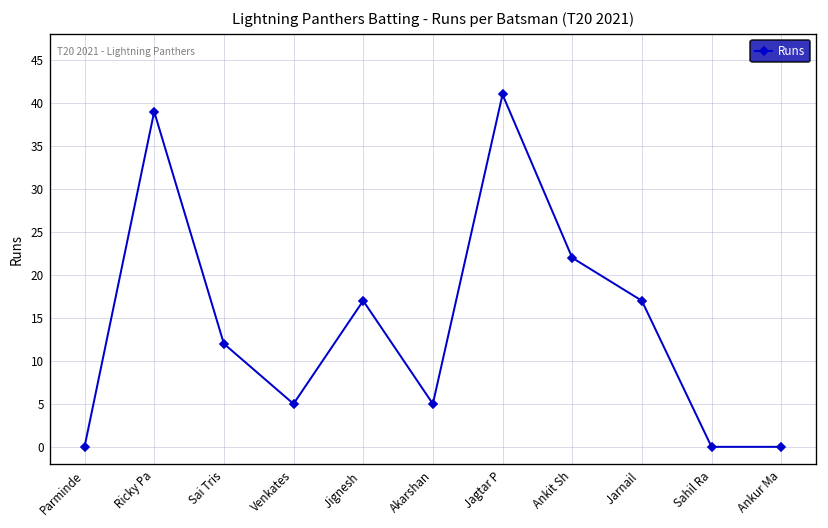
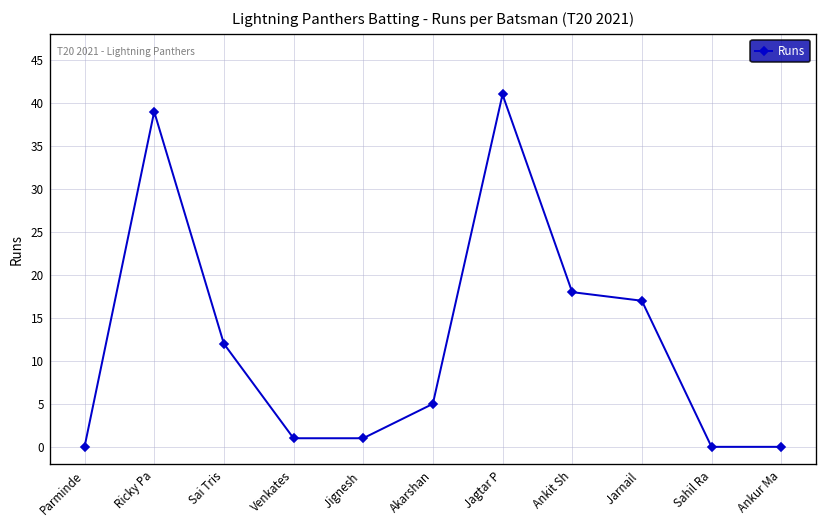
Venkates: 5 -> 1
Jignesh: 17 -> 1
Ankit Sh: 22 -> 18
